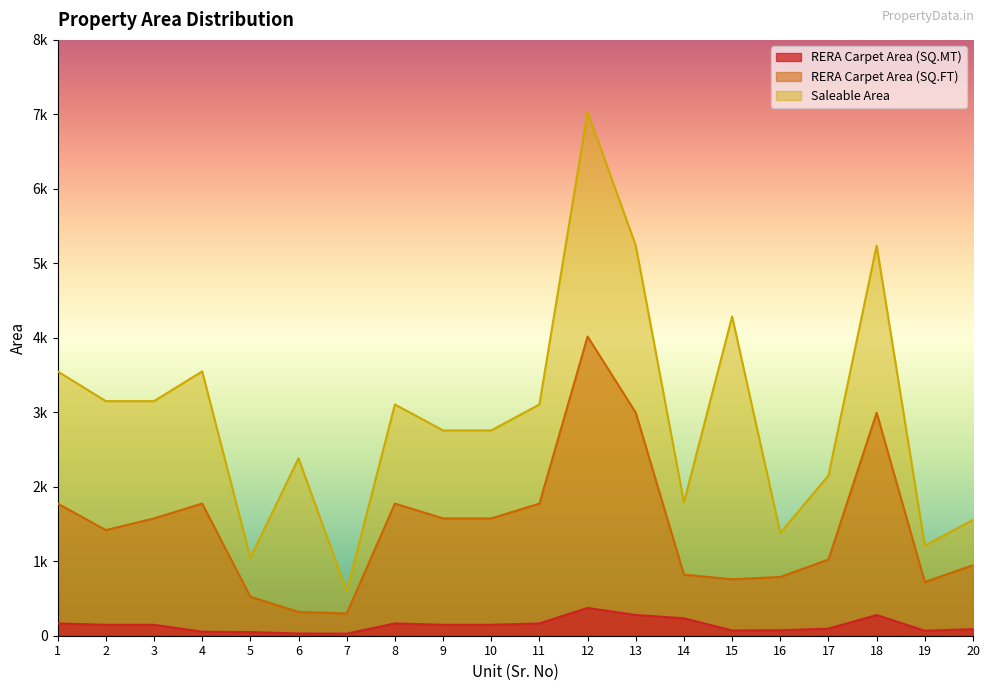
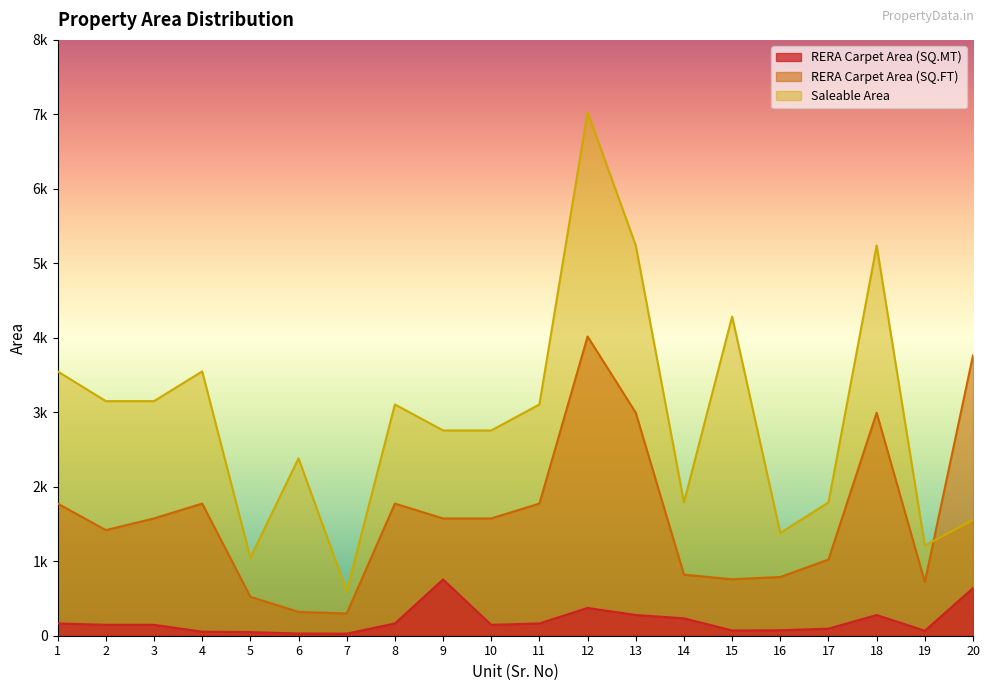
RERA Carpet Area (SQ.MT), 9: 100 -> 800
Saleable Area, 17: 2200 -> 1800
RERA Carpet Area (SQ.MT), 20: 100 -> 600
RERA Carpet Area (SQ.FT), 20: 900 -> 3800
